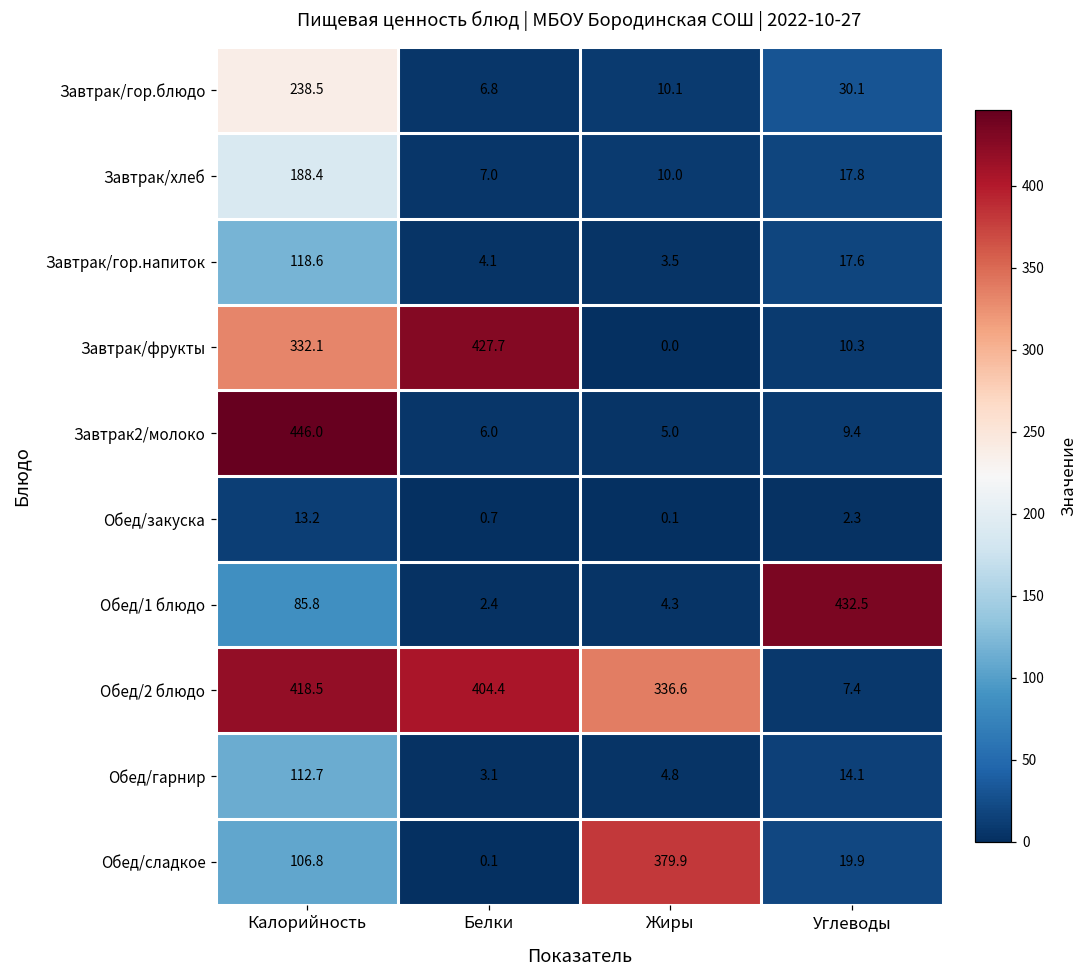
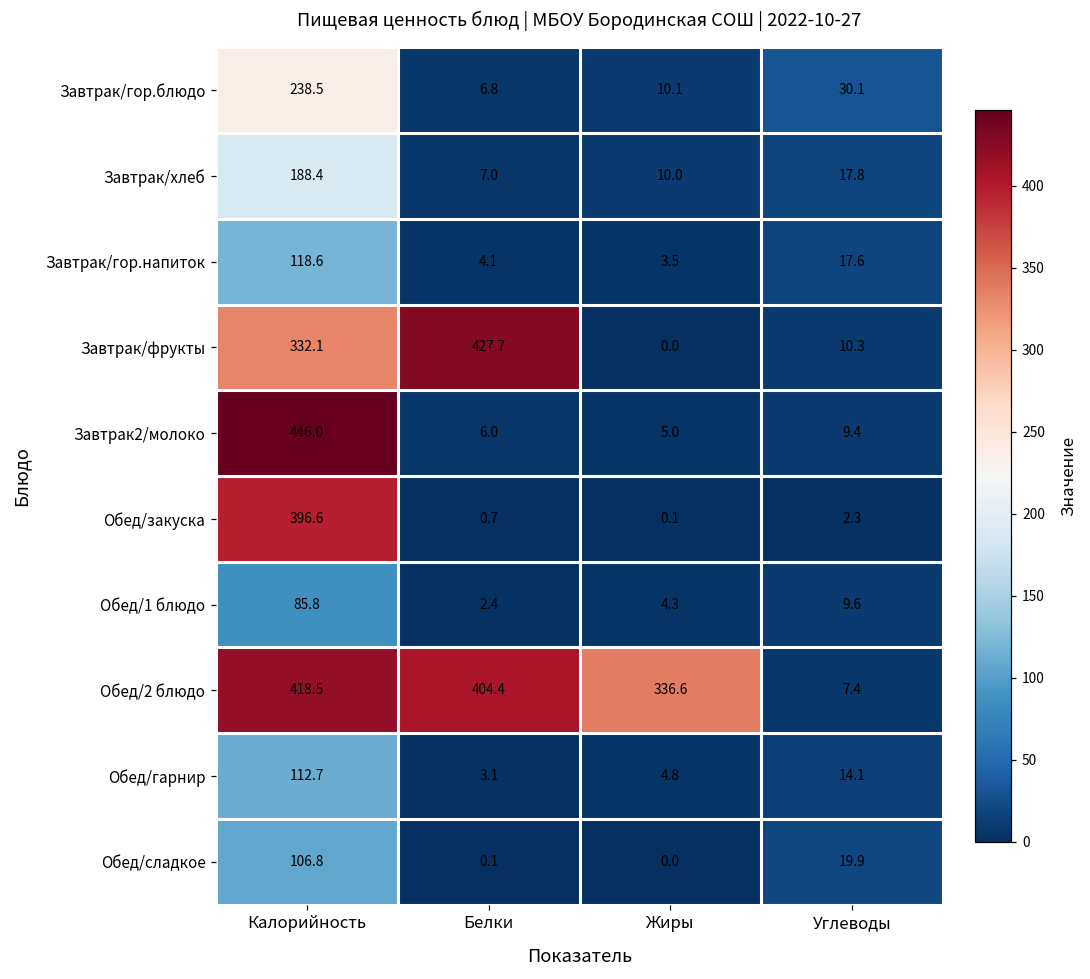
Обед/закуска, Калорийность: 13.2 -> 396.6
Обед/1 блюдо, Углеводы: 432.5 -> 9.6
Обед/сладкое, Жиры: 379.9 -> 0.0
